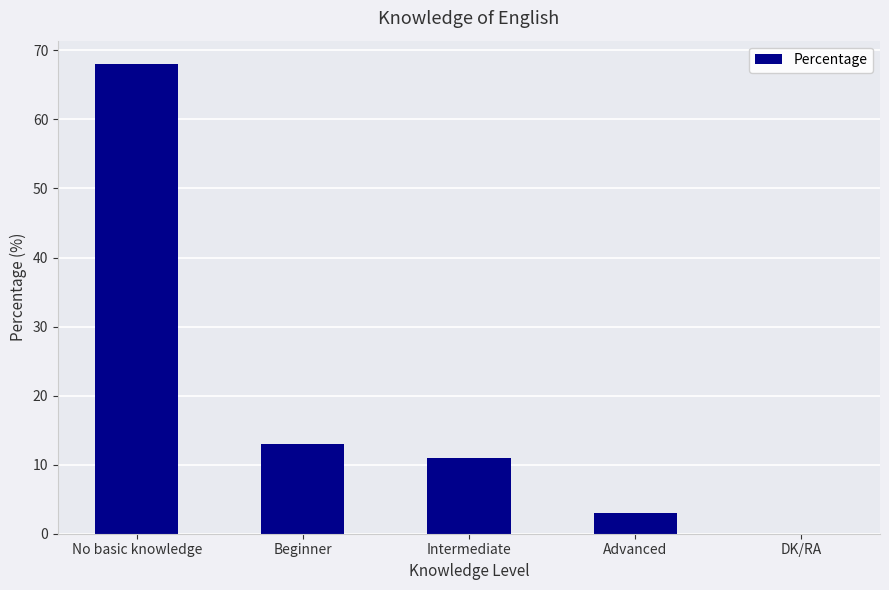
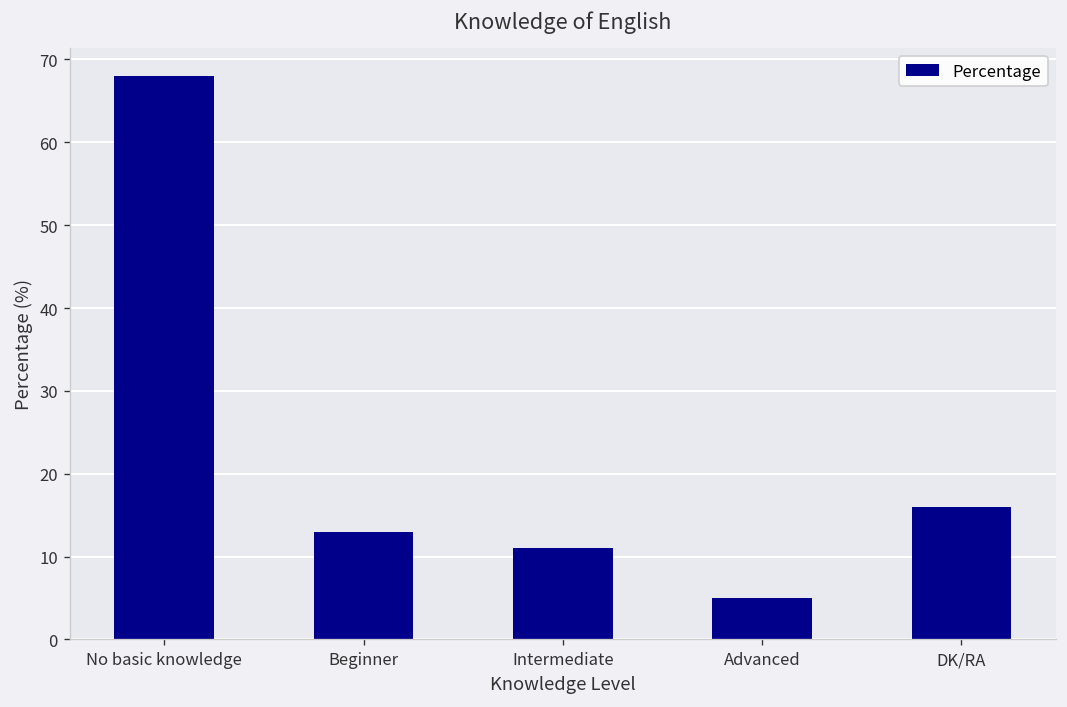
Advanced: 3 -> 5
DK/RA: 0 -> 16
